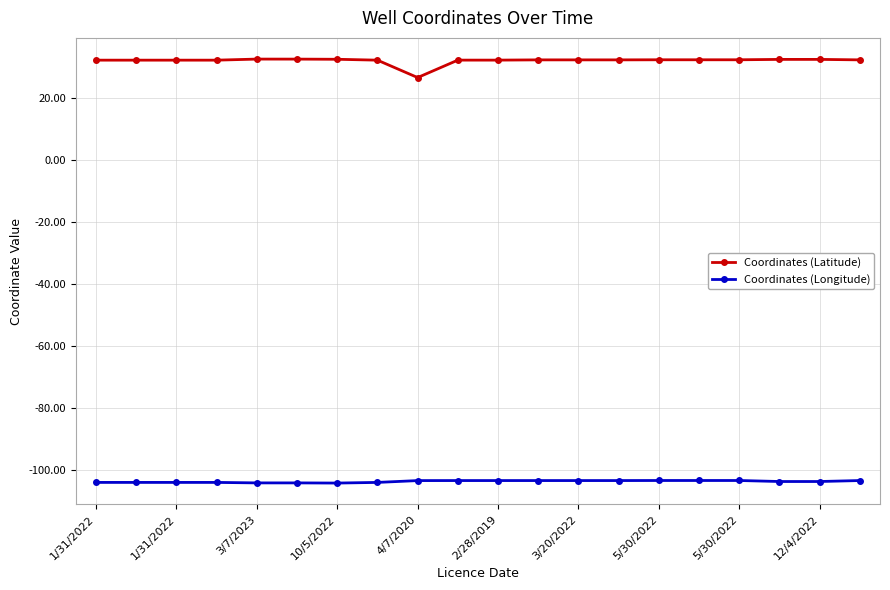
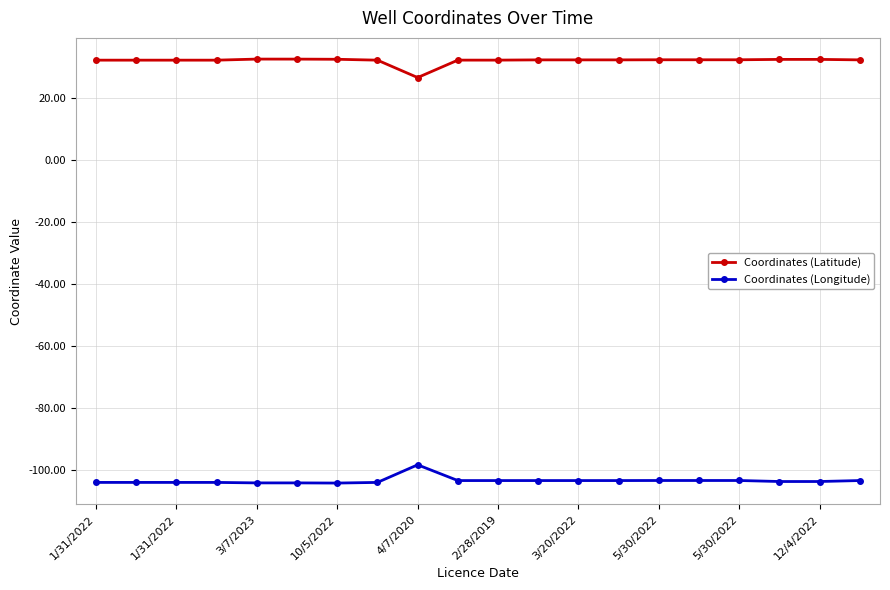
Coordinates (Longitude), 4/7/2020: -103 -> -98
